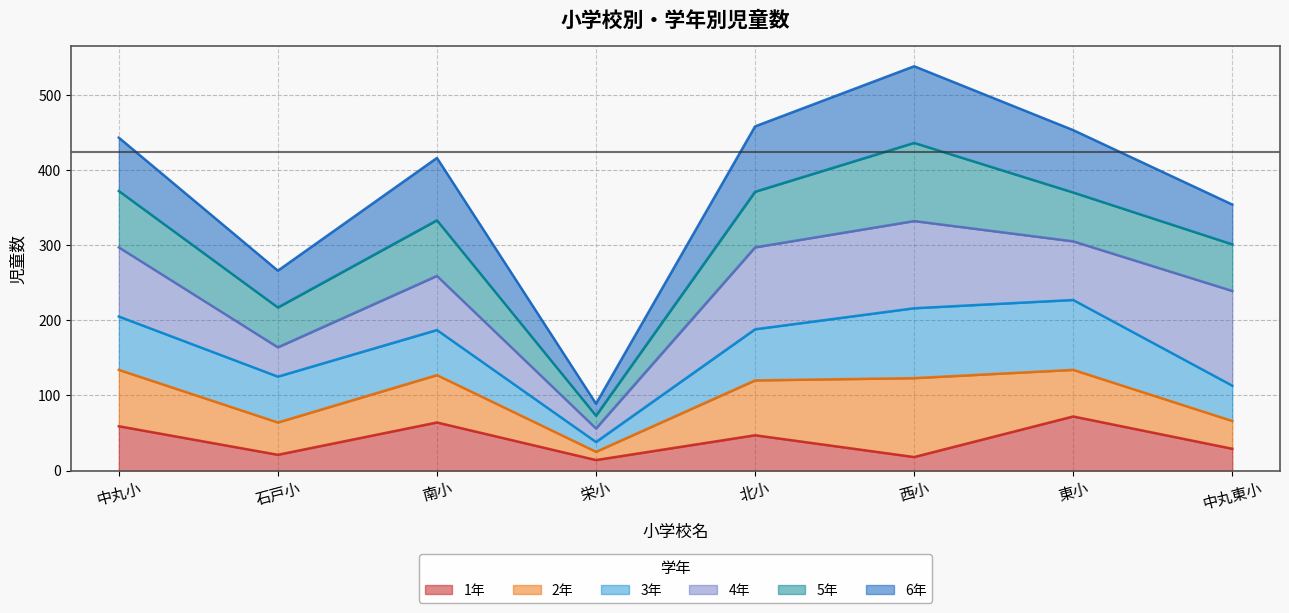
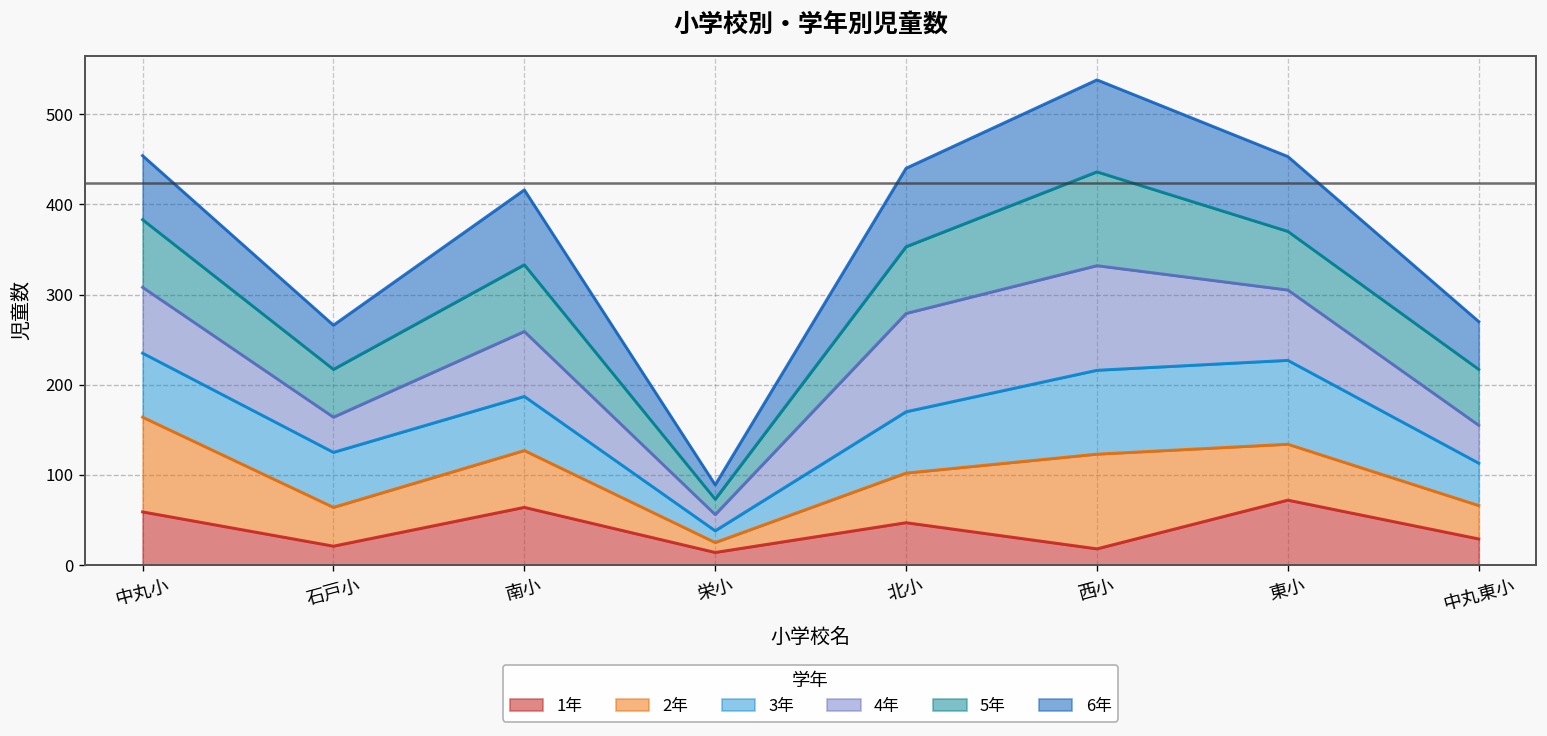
2年, 中丸小: 80 -> 110
4年, 中丸小: 90 -> 70
2年, 北小: 70 -> 60
4年, 中丸東小: 130 -> 40
